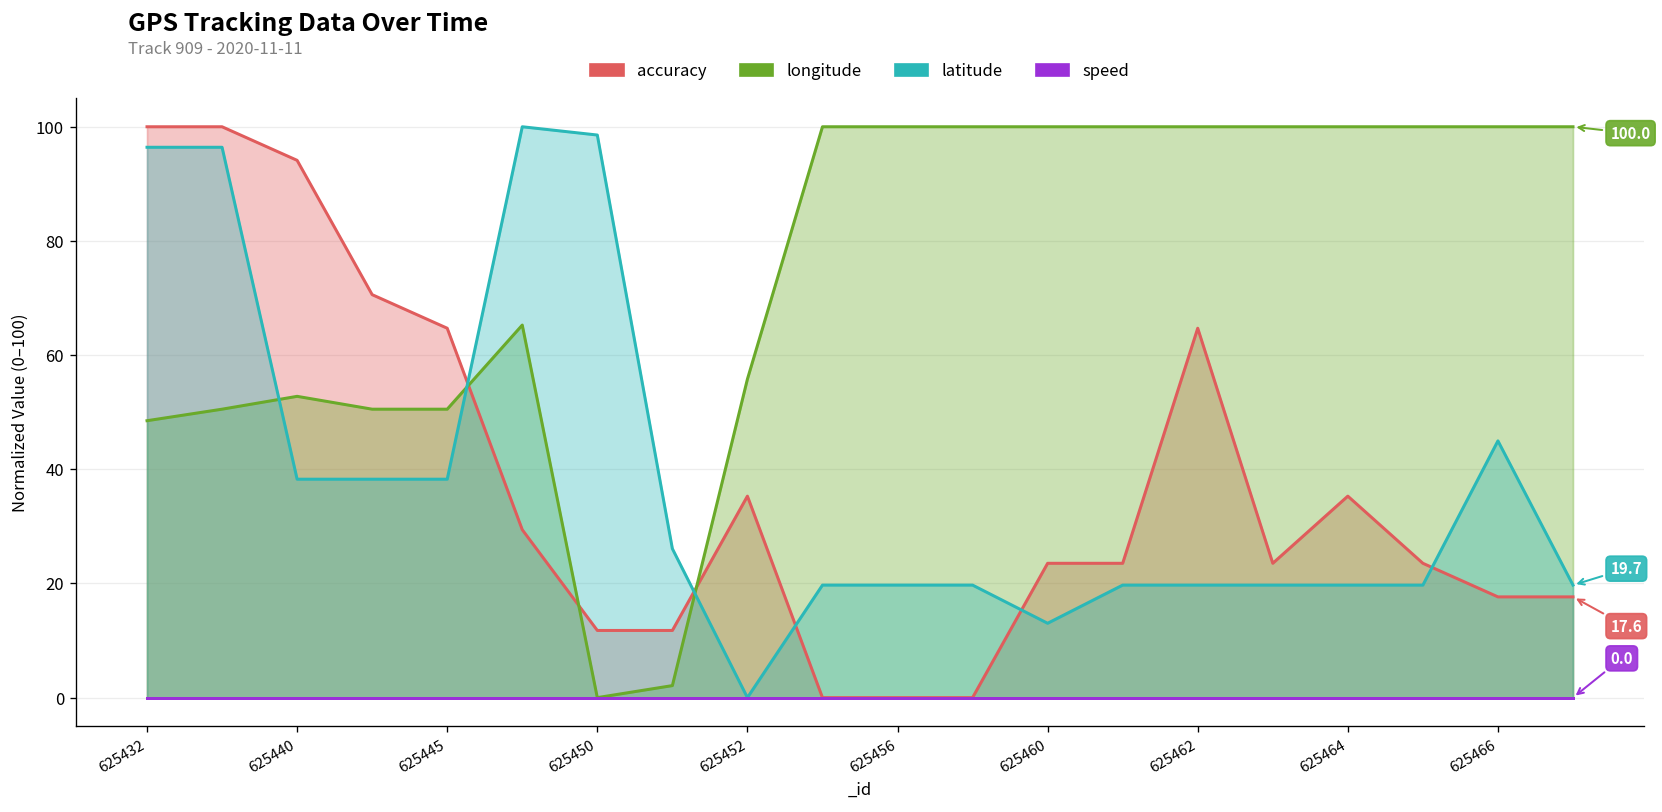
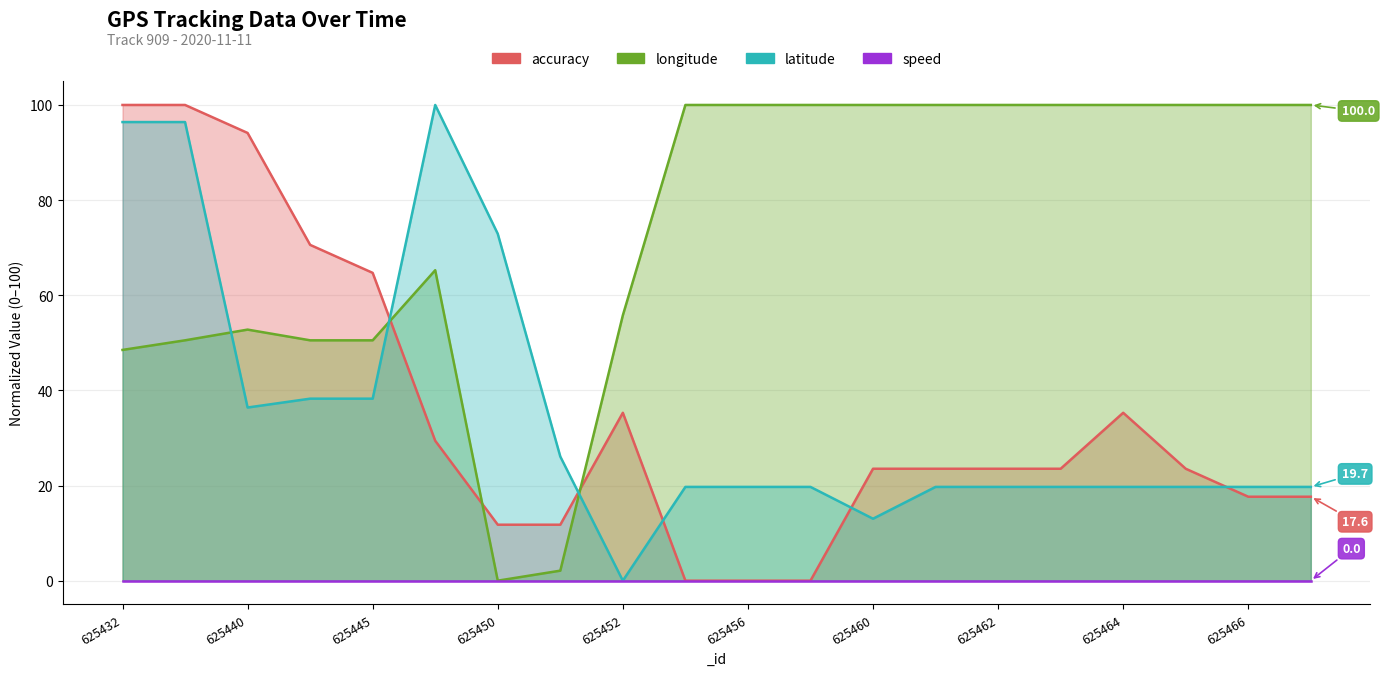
latitude, 625440: 38 -> 36
latitude, 625450: 99 -> 73
accuracy, 625462: 65 -> 24
latitude, 625466: 45 -> 20
